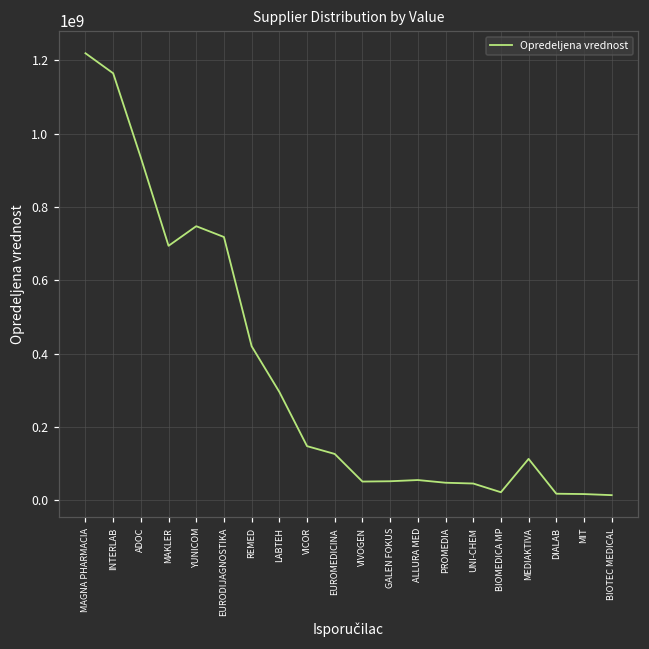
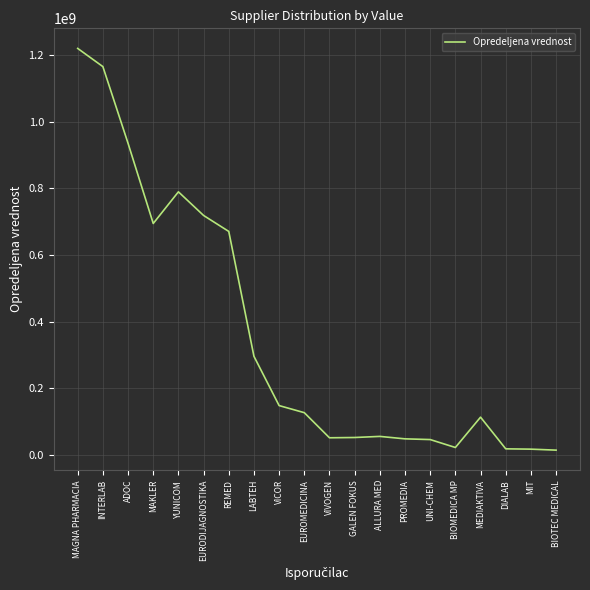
YUNICOM: 750000000 -> 790000000
REMED: 420000000 -> 670000000
